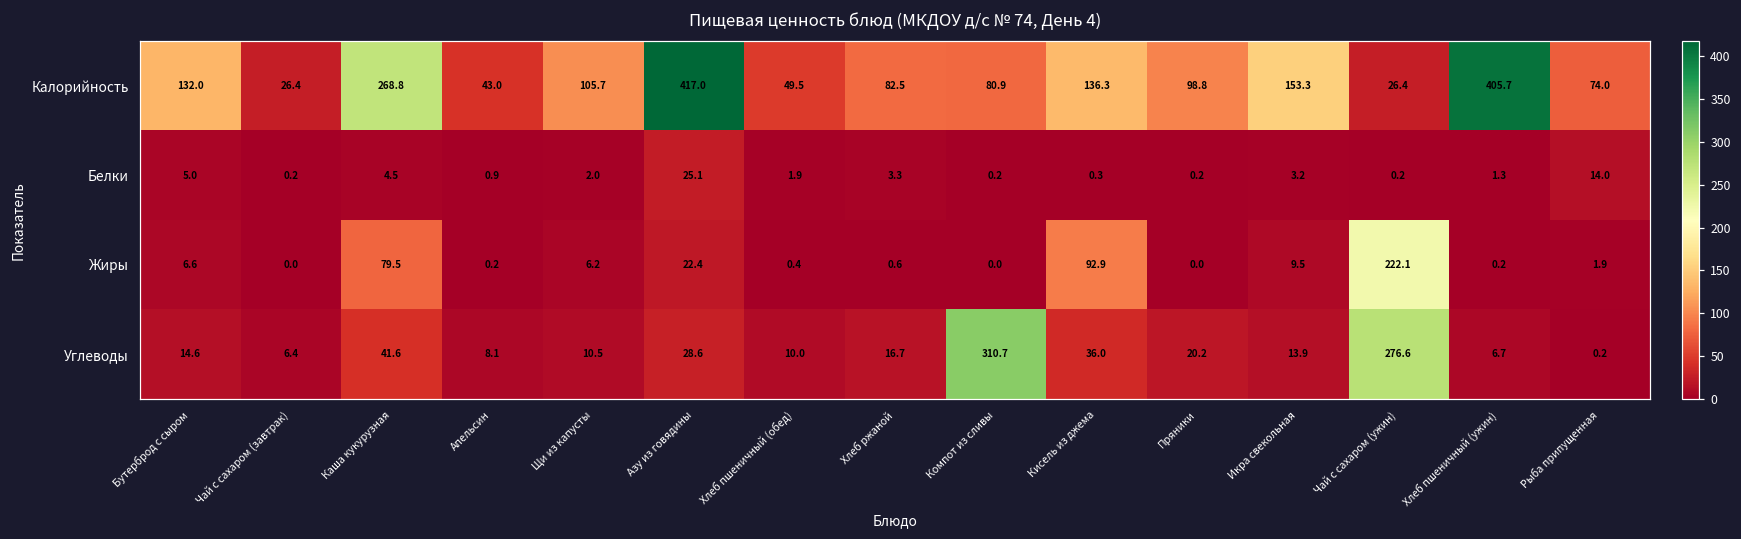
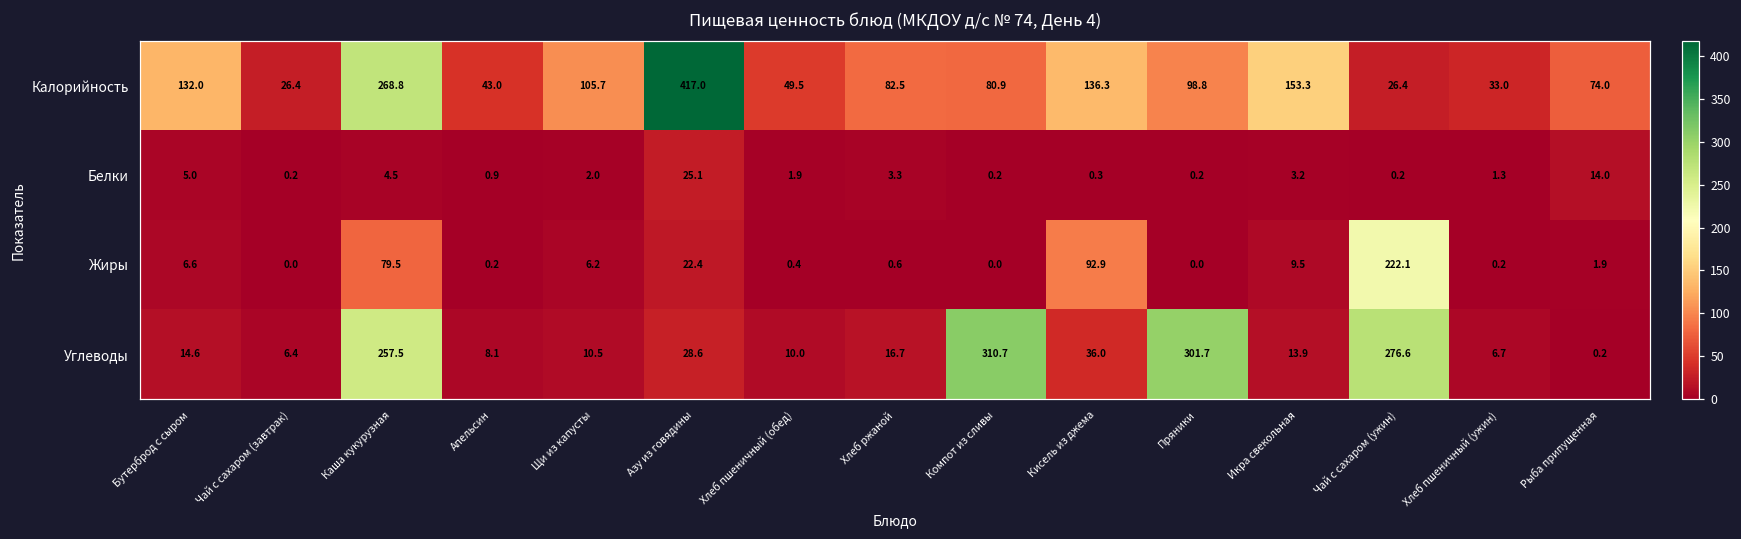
Калорийность, Хлеб пшеничный (ужин): 405.7 -> 33.0
Углеводы, Каша кукурузная: 41.6 -> 257.5
Углеводы, Пряники: 20.2 -> 301.7
